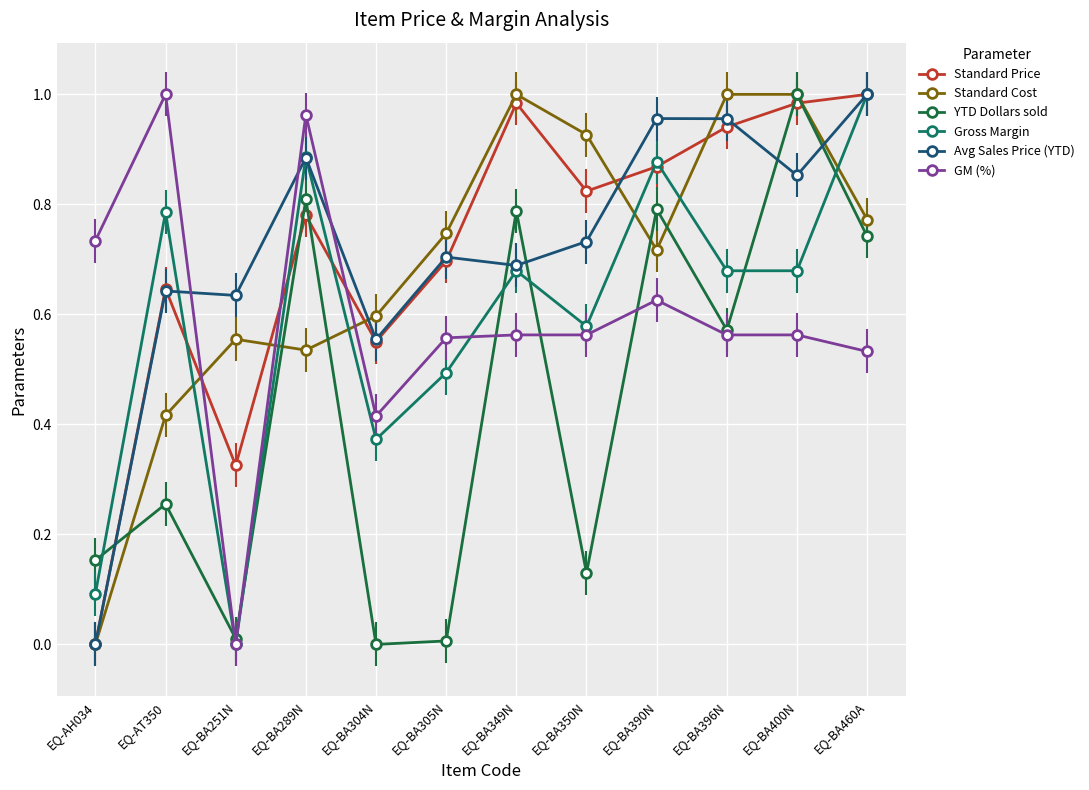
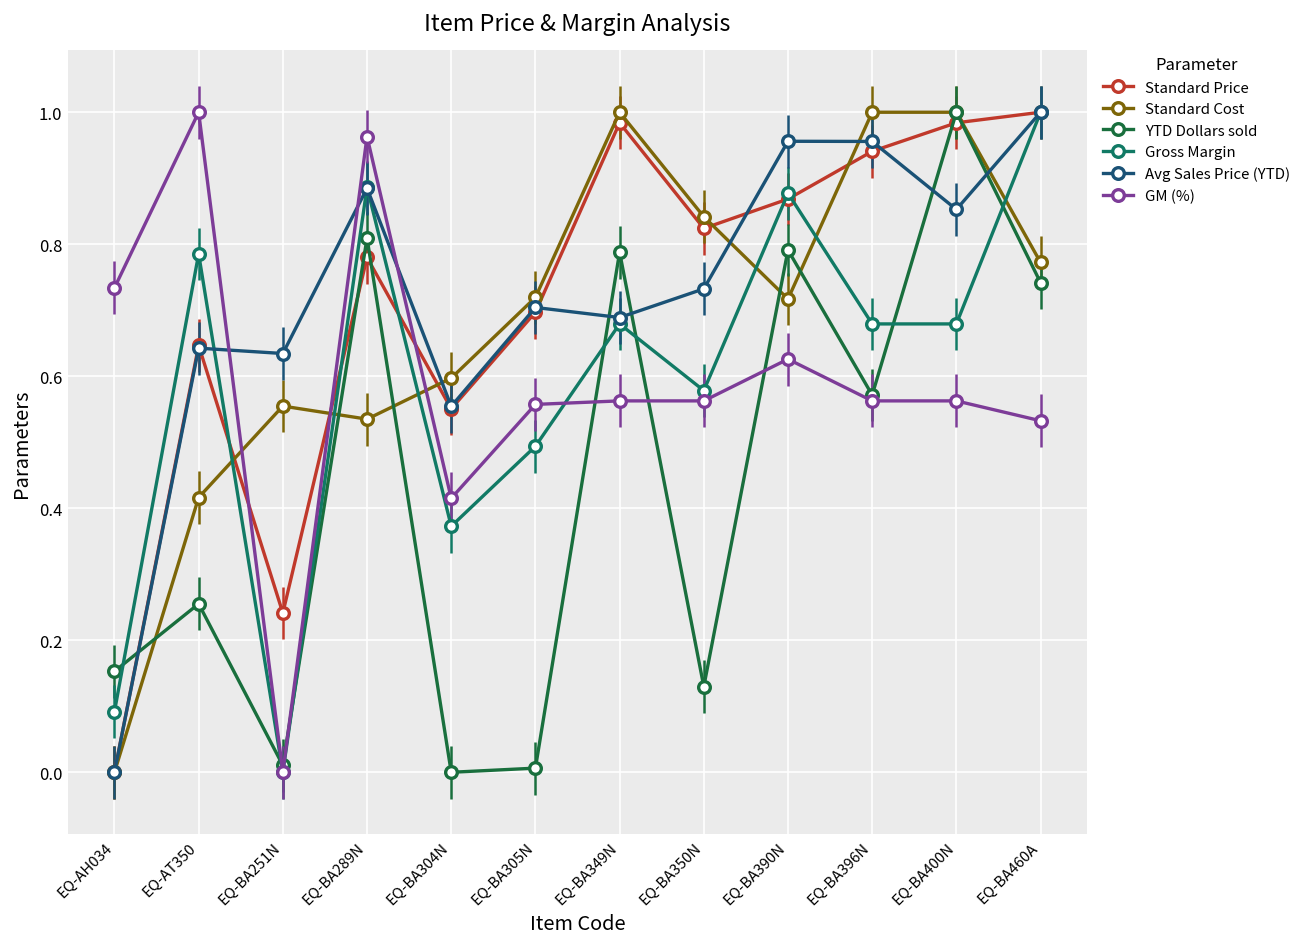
Standard Price, EQ-BA251N: 0.33 -> 0.24
Standard Cost, EQ-BA305N: 0.75 -> 0.72
Standard Cost, EQ-BA350N: 0.93 -> 0.84
